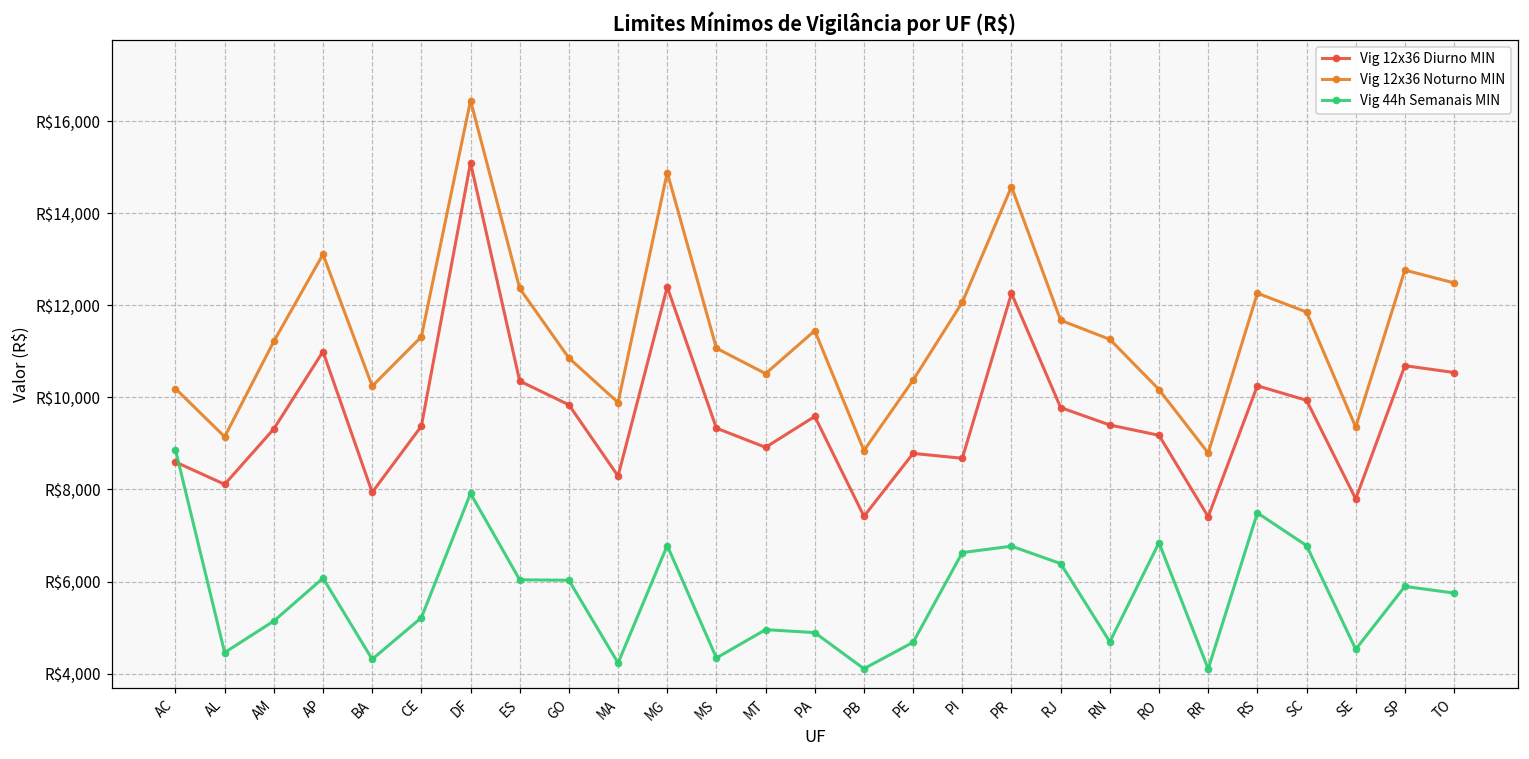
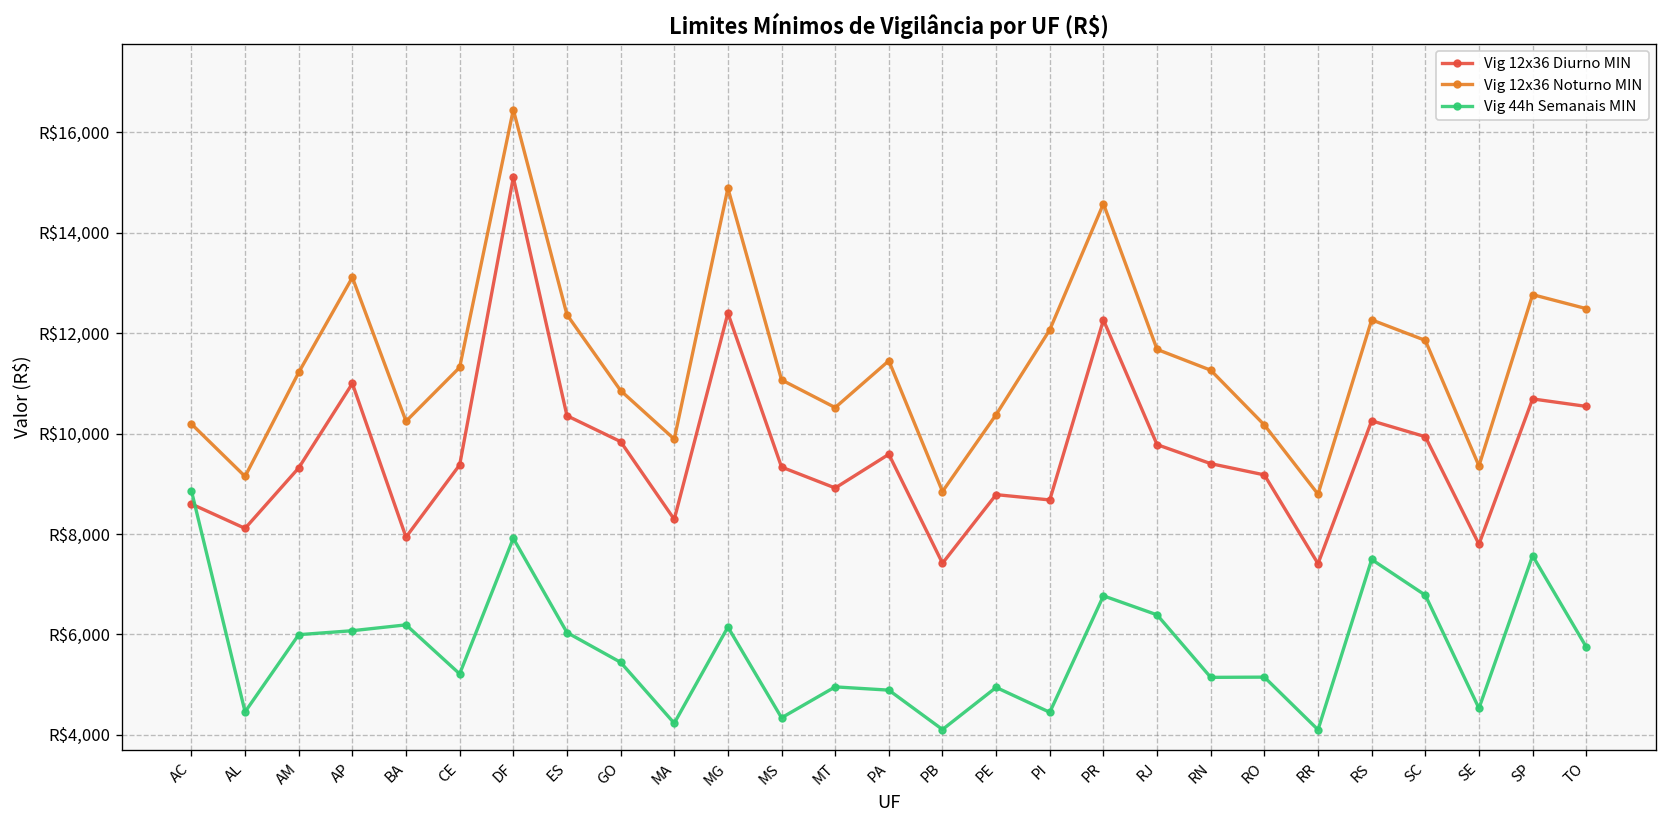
Vig 44h Semanais MIN, AM: R$5,100 -> R$6,000
Vig 44h Semanais MIN, BA: R$4,300 -> R$6,200
Vig 44h Semanais MIN, GO: R$6,000 -> R$5,400
Vig 44h Semanais MIN, MG: R$6,800 -> R$6,100
Vig 44h Semanais MIN, PE: R$4,700 -> R$4,900
Vig 44h Semanais MIN, PI: R$6,600 -> R$4,400
Vig 44h Semanais MIN, RN: R$4,700 -> R$5,100
Vig 44h Semanais MIN, RO: R$6,800 -> R$5,100
Vig 44h Semanais MIN, SP: R$5,900 -> R$7,600
